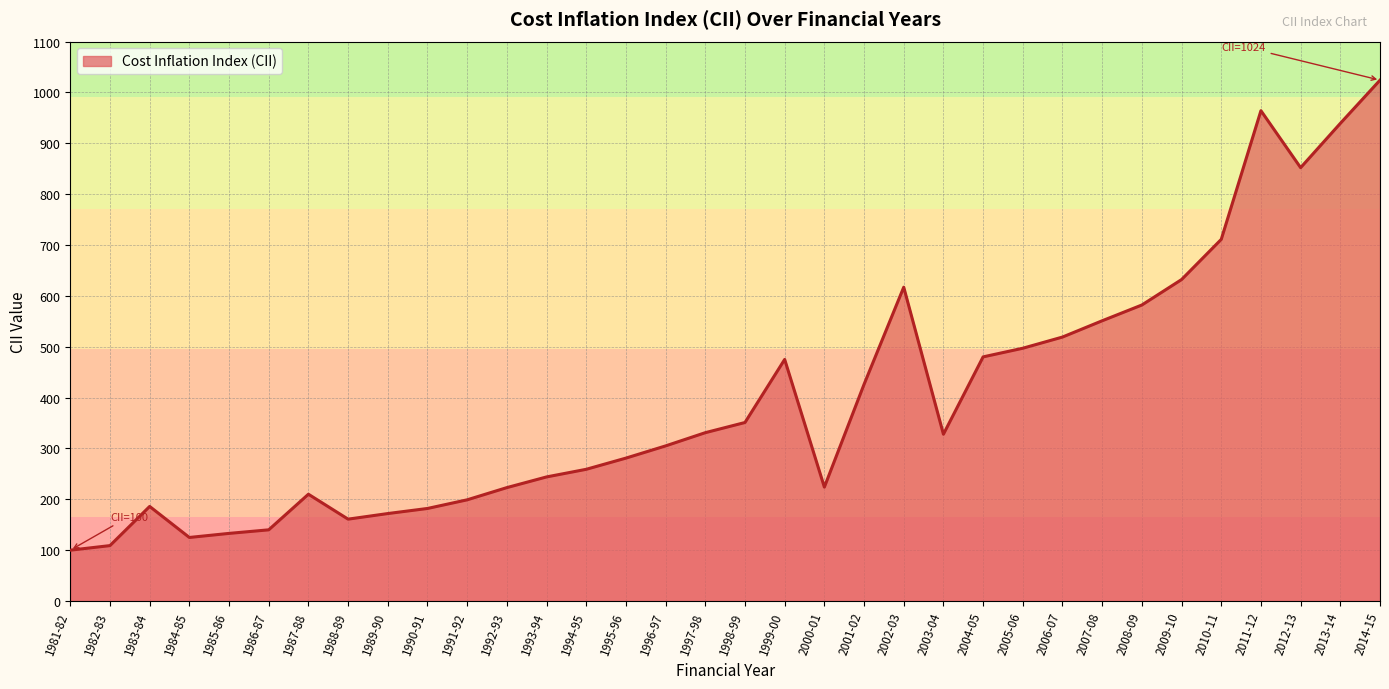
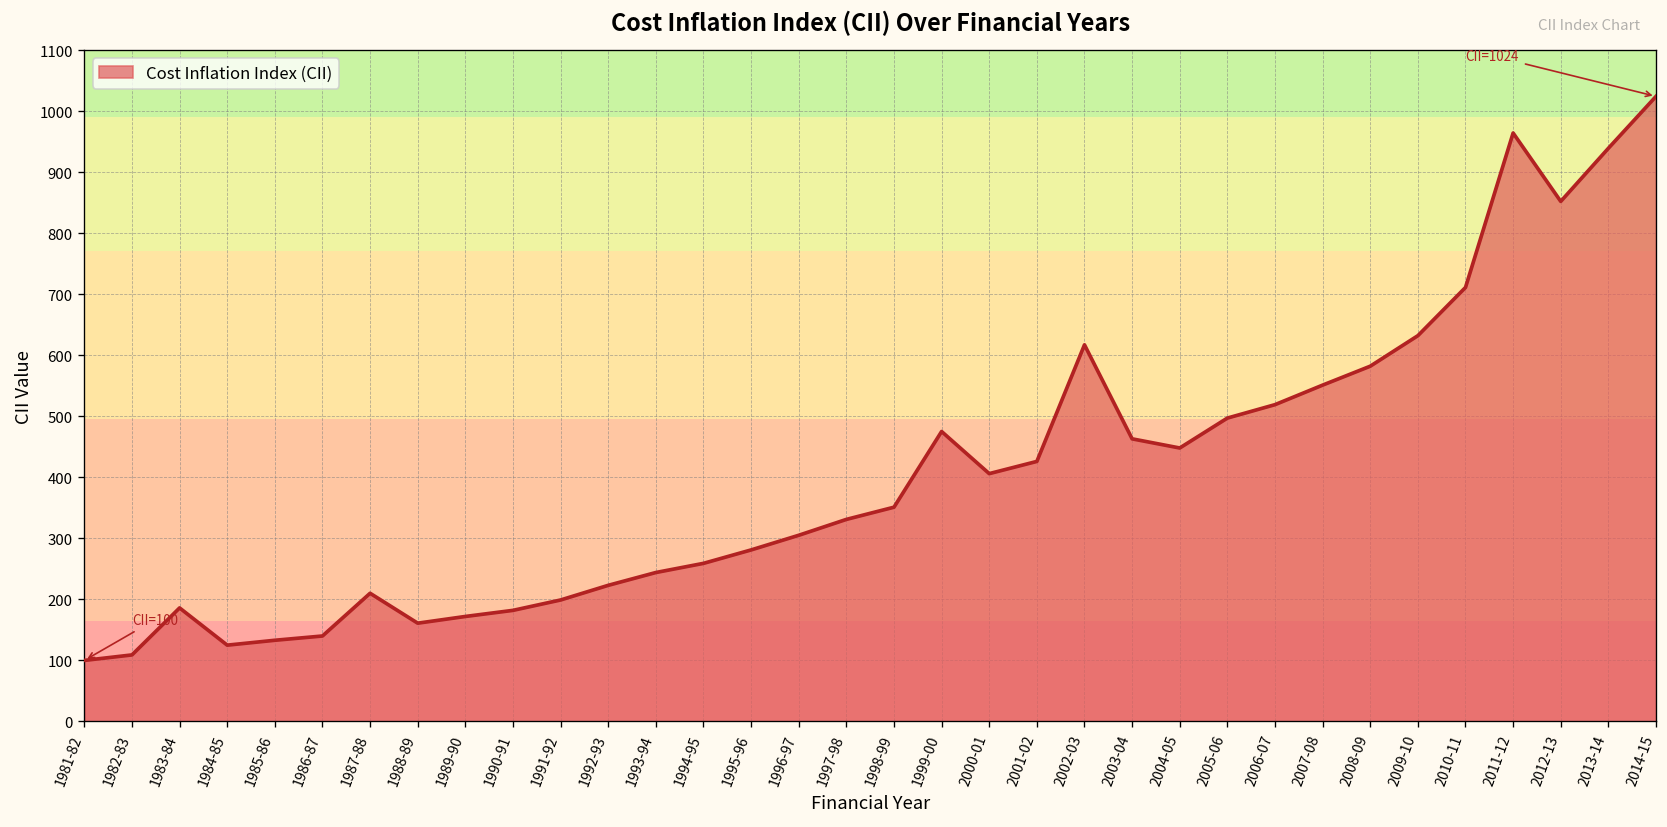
2000-01: 220 -> 410
2003-04: 330 -> 460
2004-05: 480 -> 450
